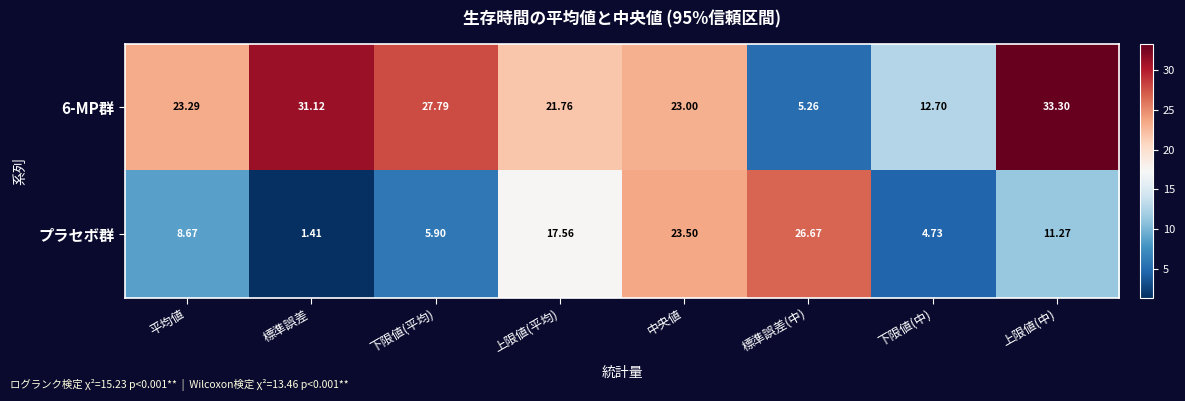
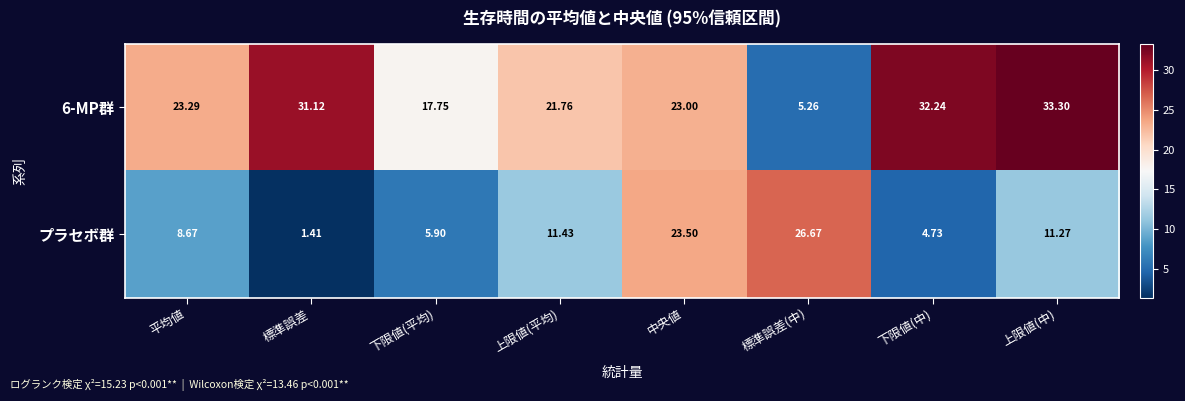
6-MP群, 下限値(平均): 27.79 -> 17.75
6-MP群, 下限値(中): 12.70 -> 32.24
プラセボ群, 上限値(平均): 17.56 -> 11.43
